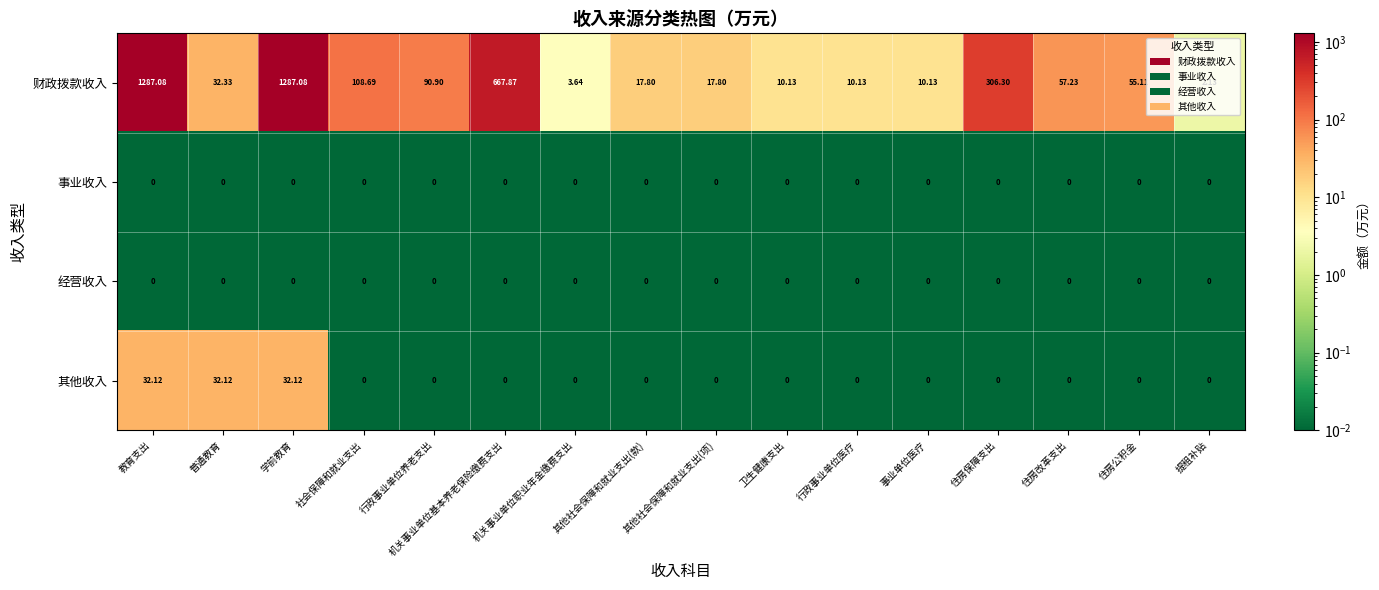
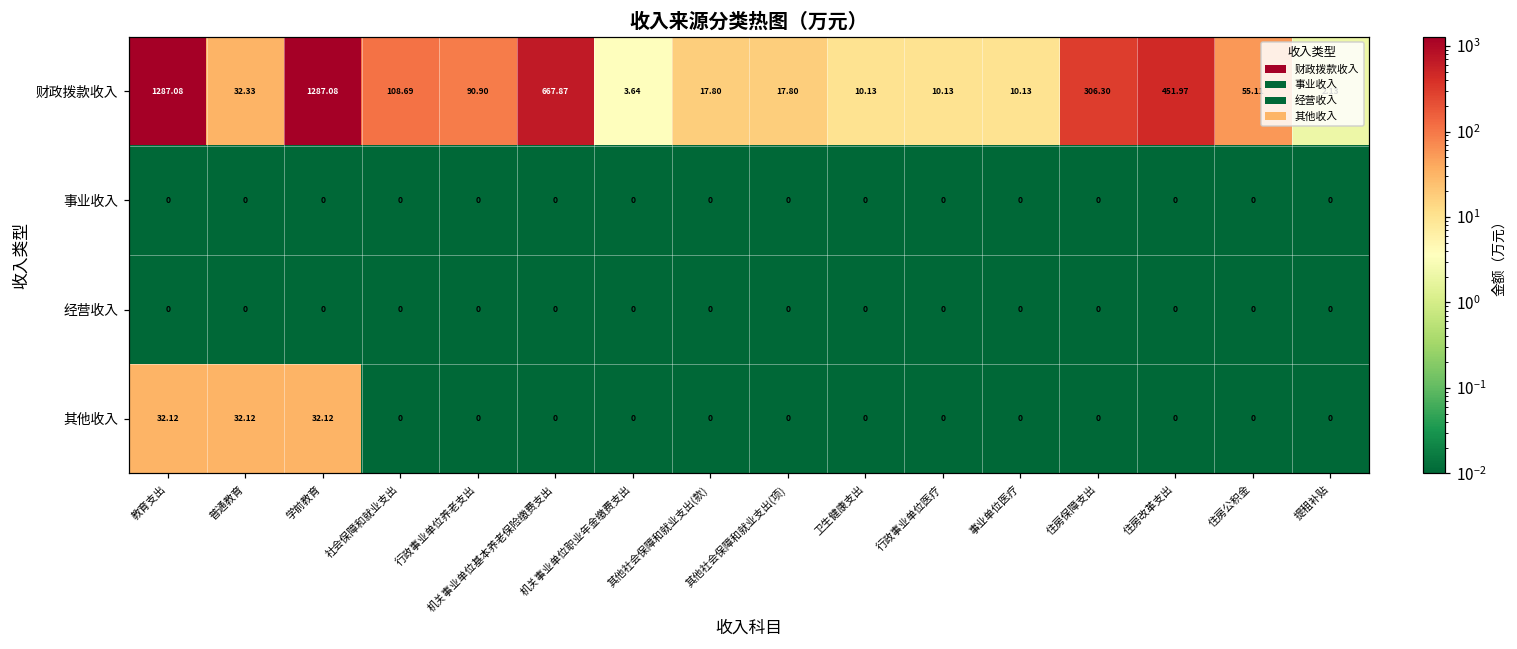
财政拨款收入, 住房改革支出: 57.23 -> 451.97
